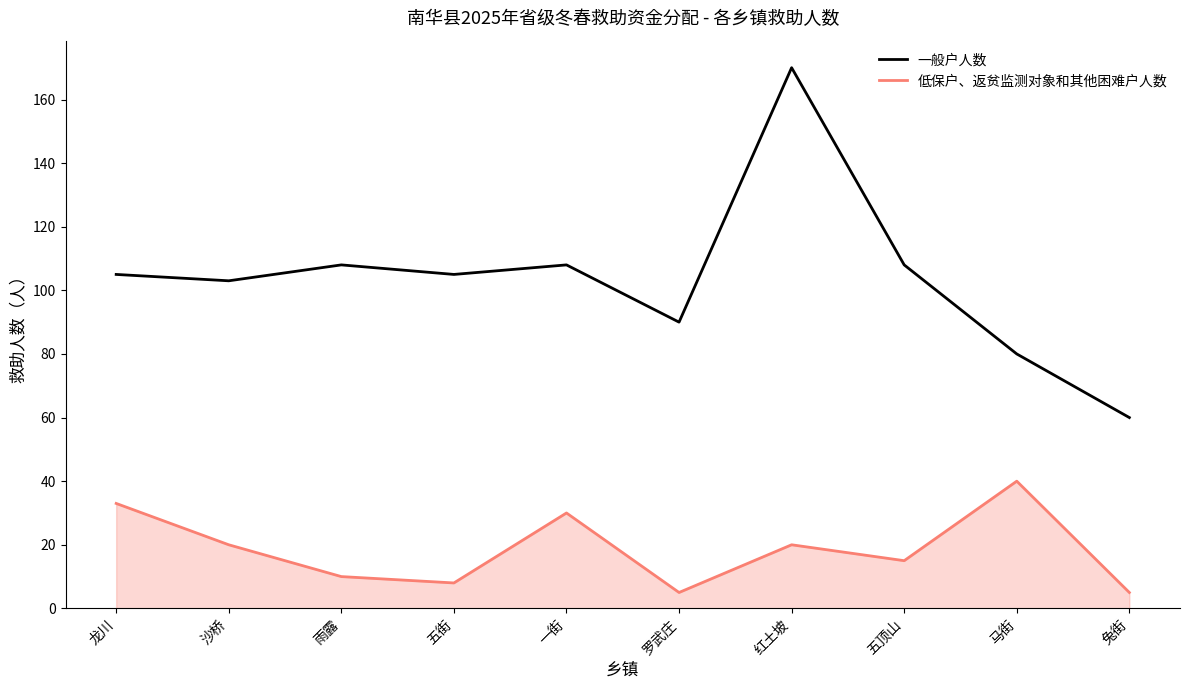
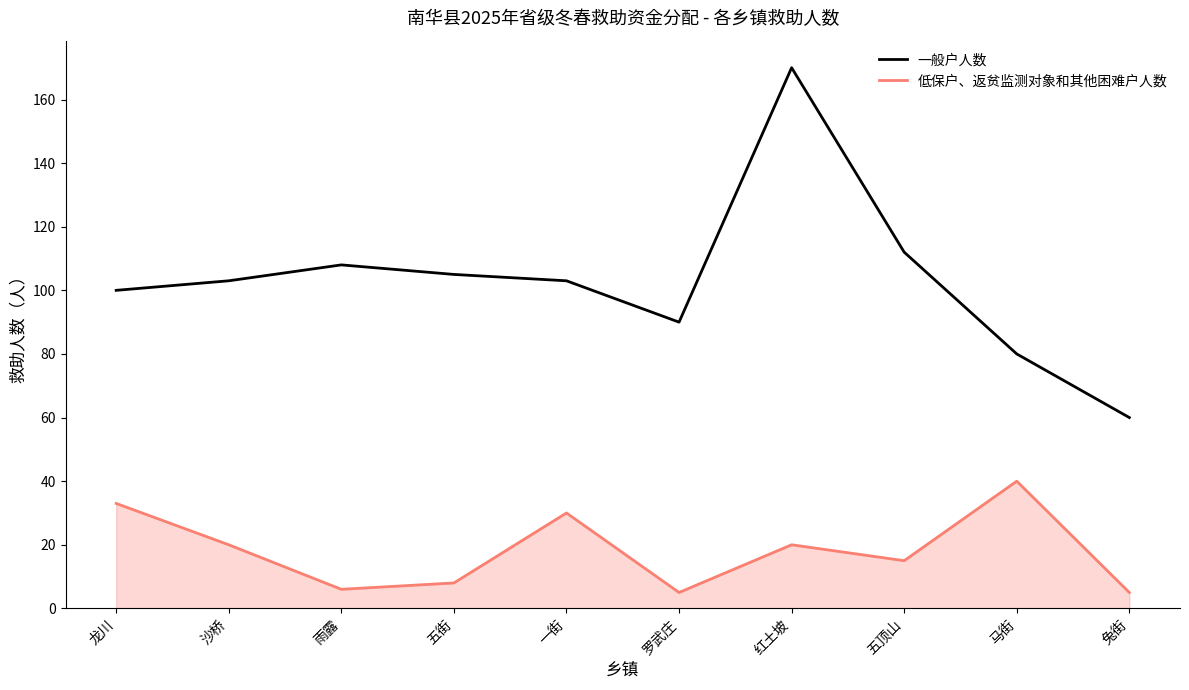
一般户人数, 龙川: 105 -> 100
低保户、返贫监测对象和其他困难户人数, 雨露: 10 -> 6
一般户人数, 一街: 108 -> 103
一般户人数, 五顶山: 108 -> 112
